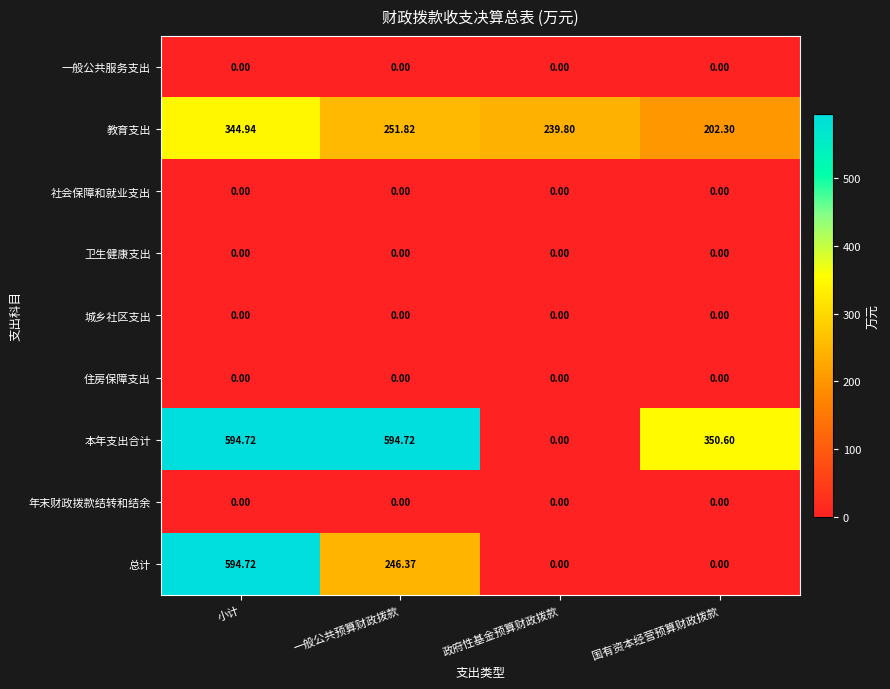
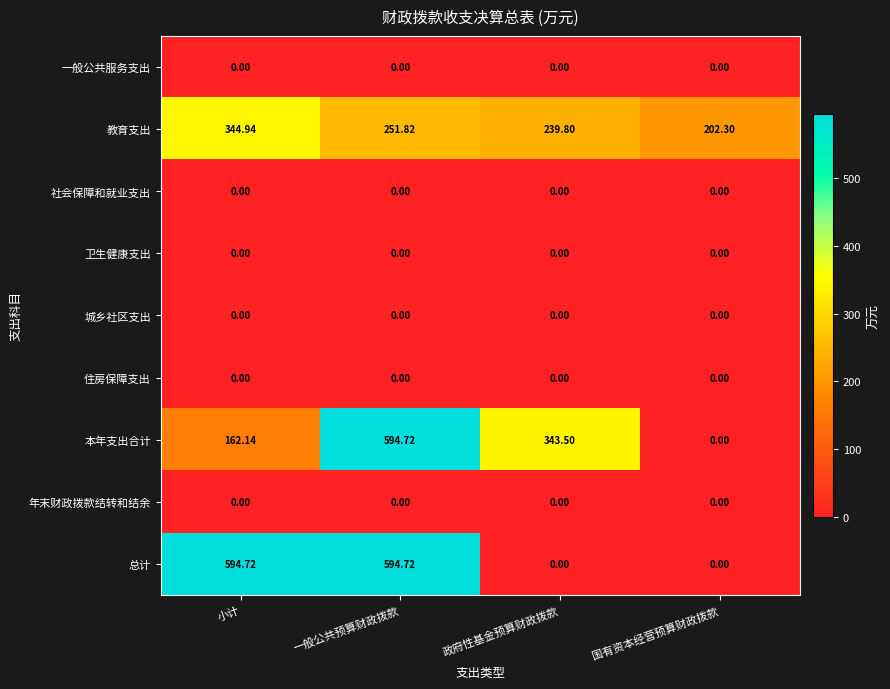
本年支出合计, 小计: 594.72 -> 162.14
本年支出合计, 政府性基金预算财政拨款: 0.00 -> 343.50
本年支出合计, 国有资本经营预算财政拨款: 350.60 -> 0.00
总计, 一般公共预算财政拨款: 246.37 -> 594.72
